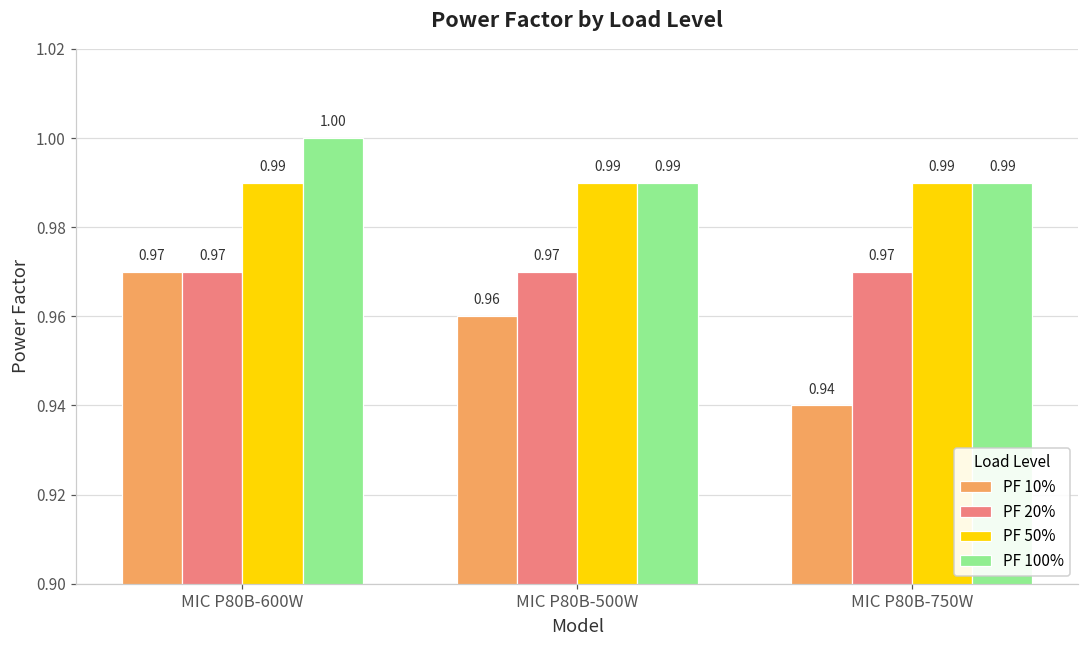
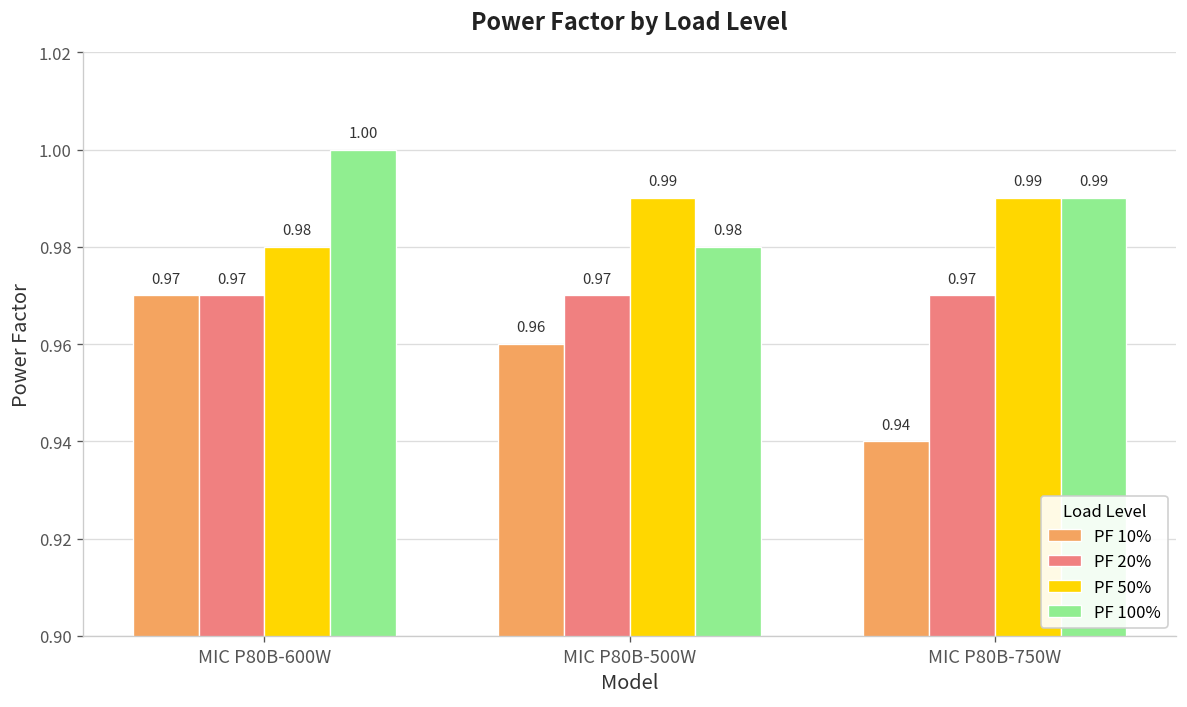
PF 50%, MIC P80B-600W: 0.99 -> 0.98
PF 100%, MIC P80B-500W: 0.99 -> 0.98
